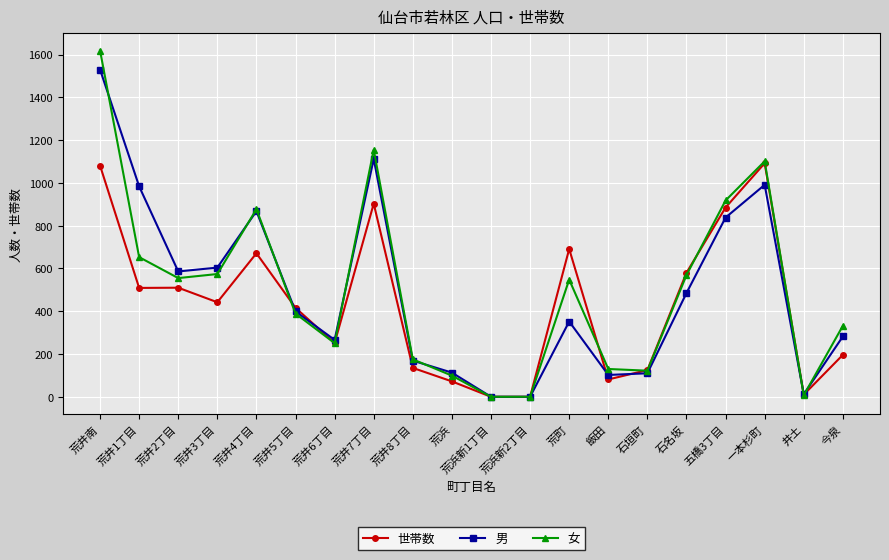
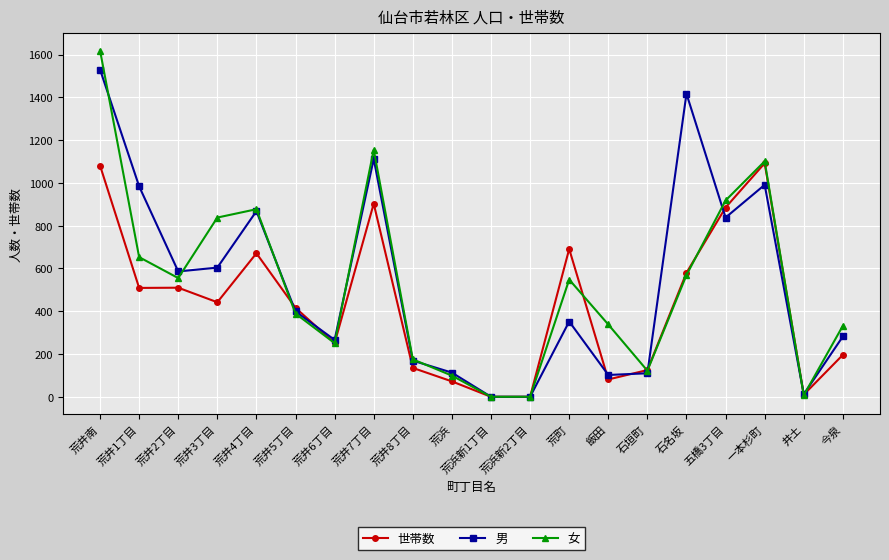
女, 荒井3丁目: 570 -> 840
女, 飯田: 130 -> 340
男, 石名坂: 490 -> 1420
